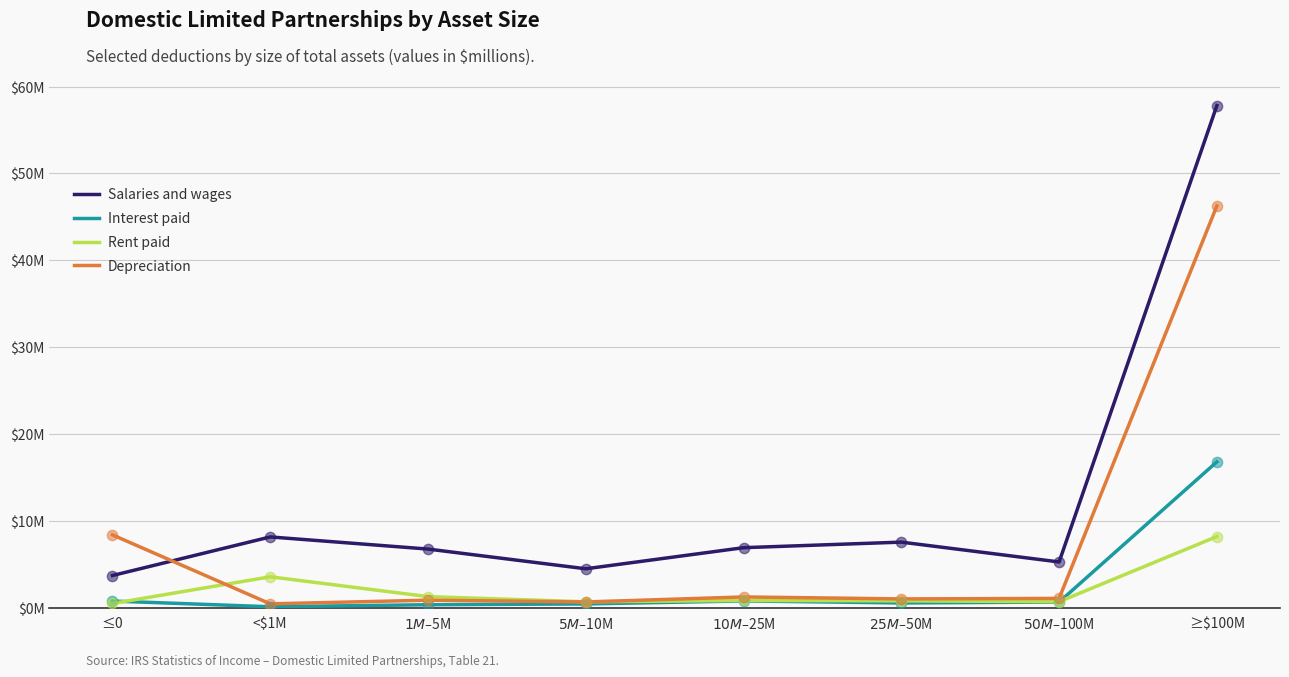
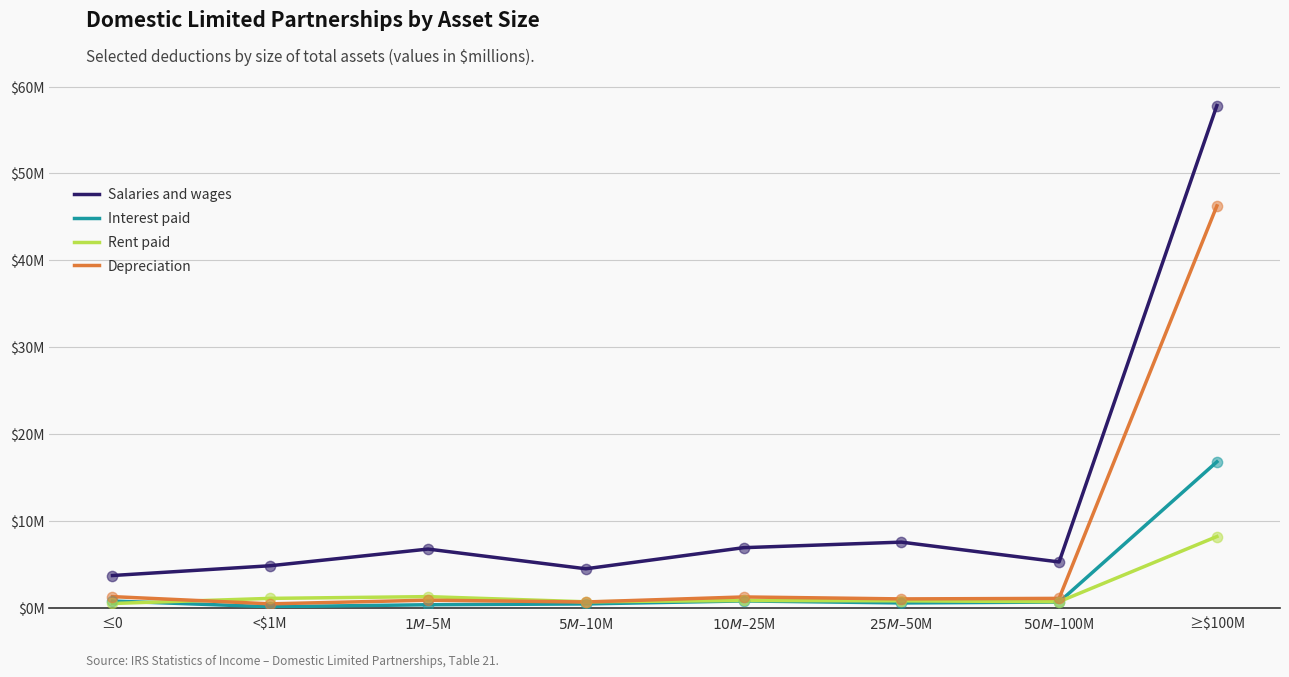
Depreciation, ≤0: $8000000 -> $1000000
Salaries and wages, <$1M: $8000000 -> $5000000
Rent paid, <$1M: $4000000 -> $1000000
